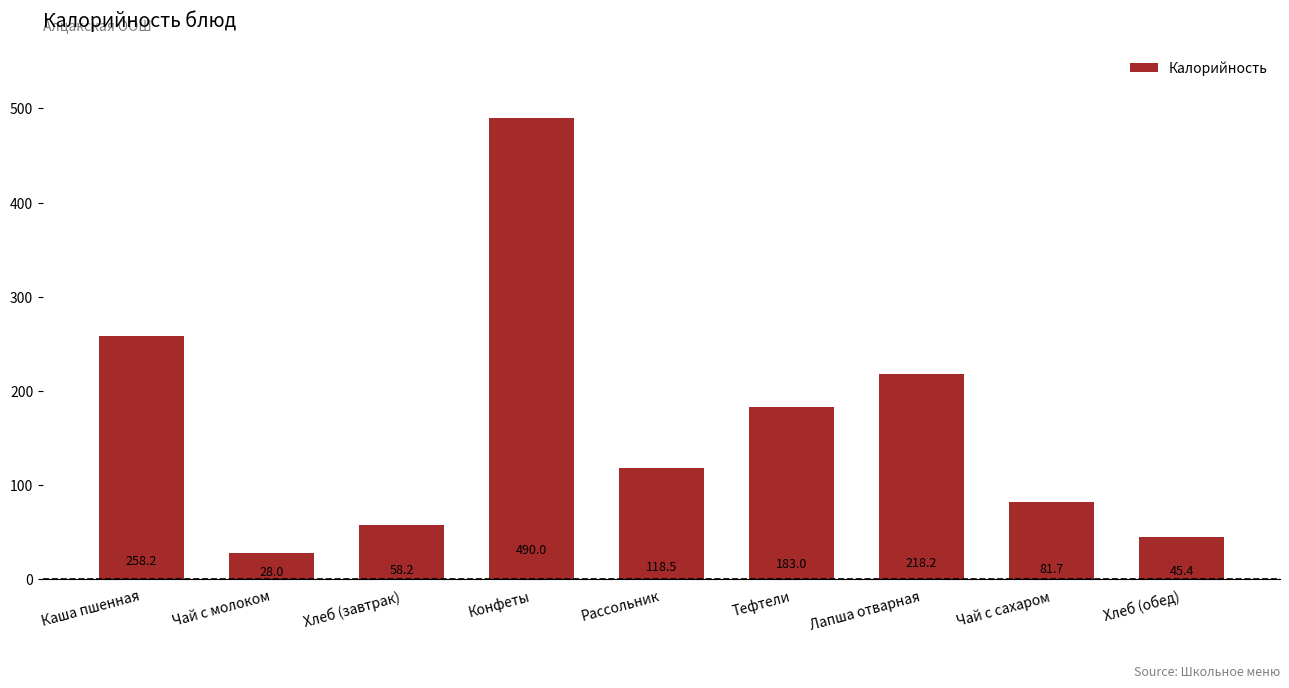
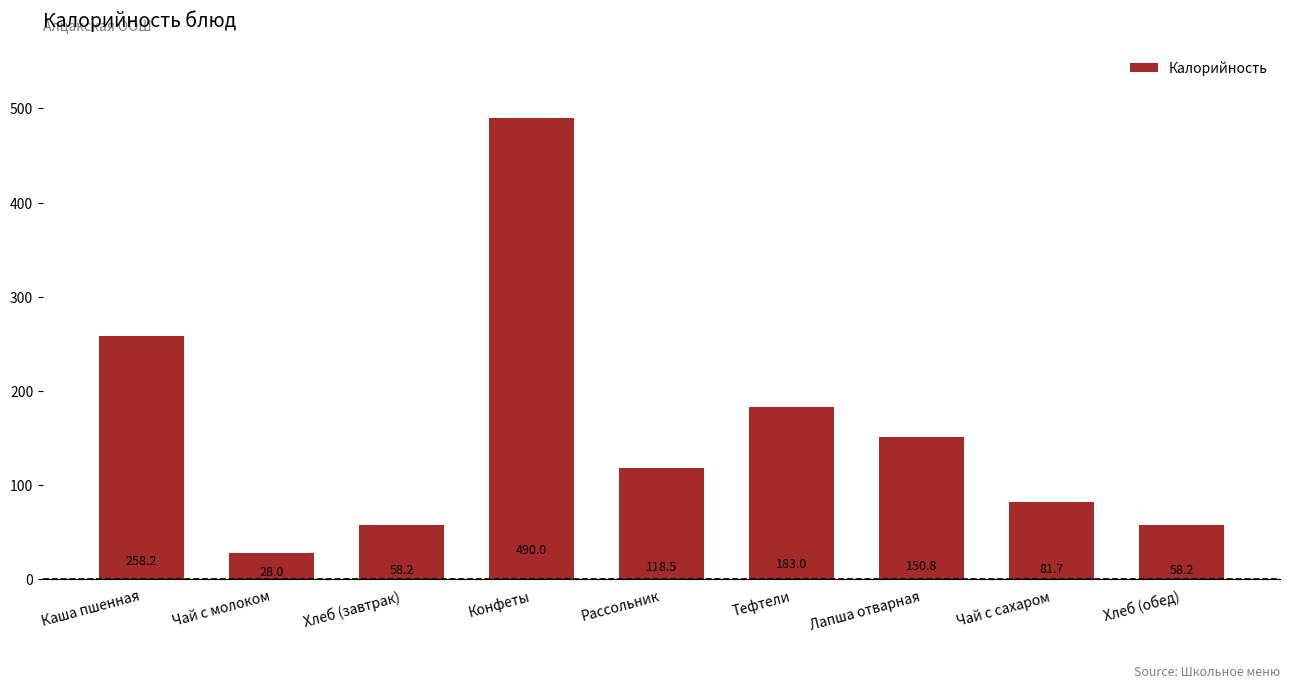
Лапша отварная: 218.2 -> 150.8
Хлеб (обед): 45.4 -> 58.2
